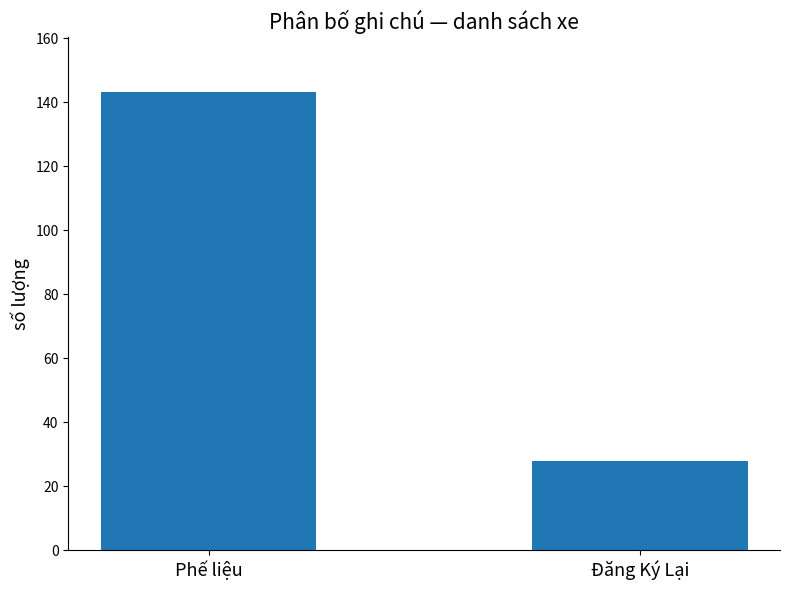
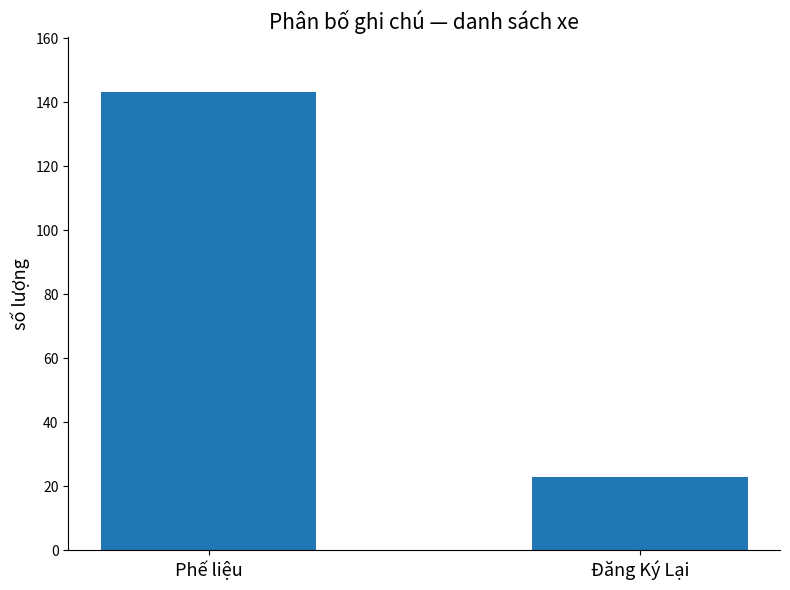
Đăng Ký Lại: 28 -> 23
